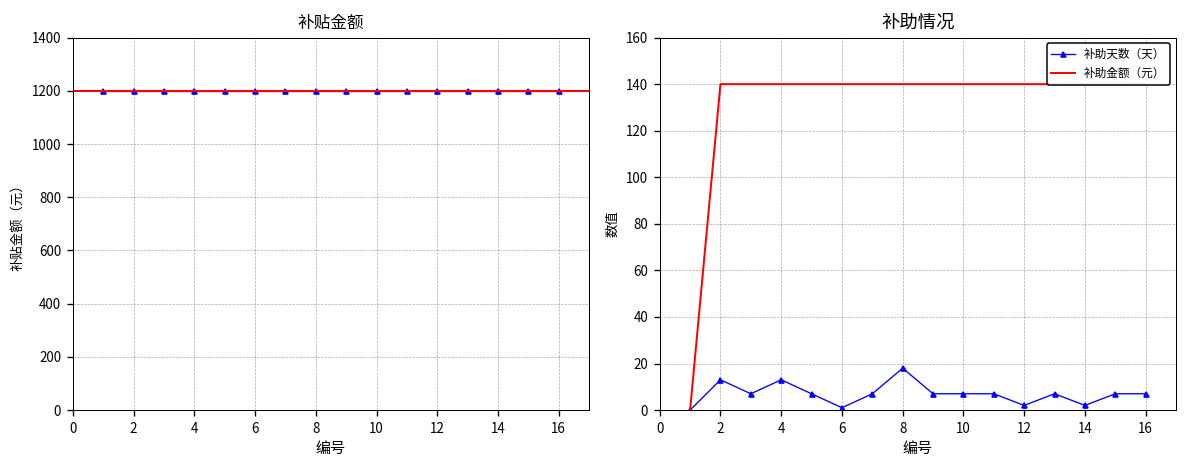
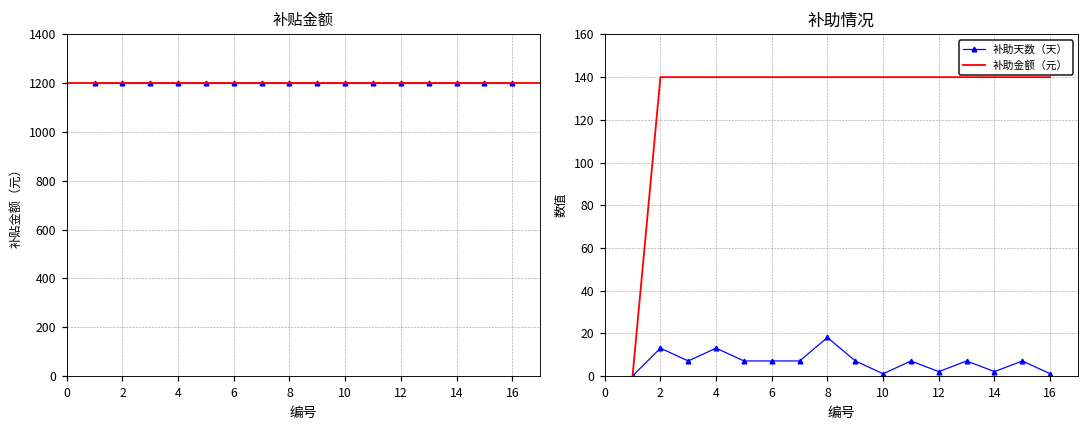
补助情况, 补助天数（天）, 6: 1 -> 7
补助情况, 补助天数（天）, 10: 7 -> 1
补助情况, 补助天数（天）, 16: 7 -> 1
